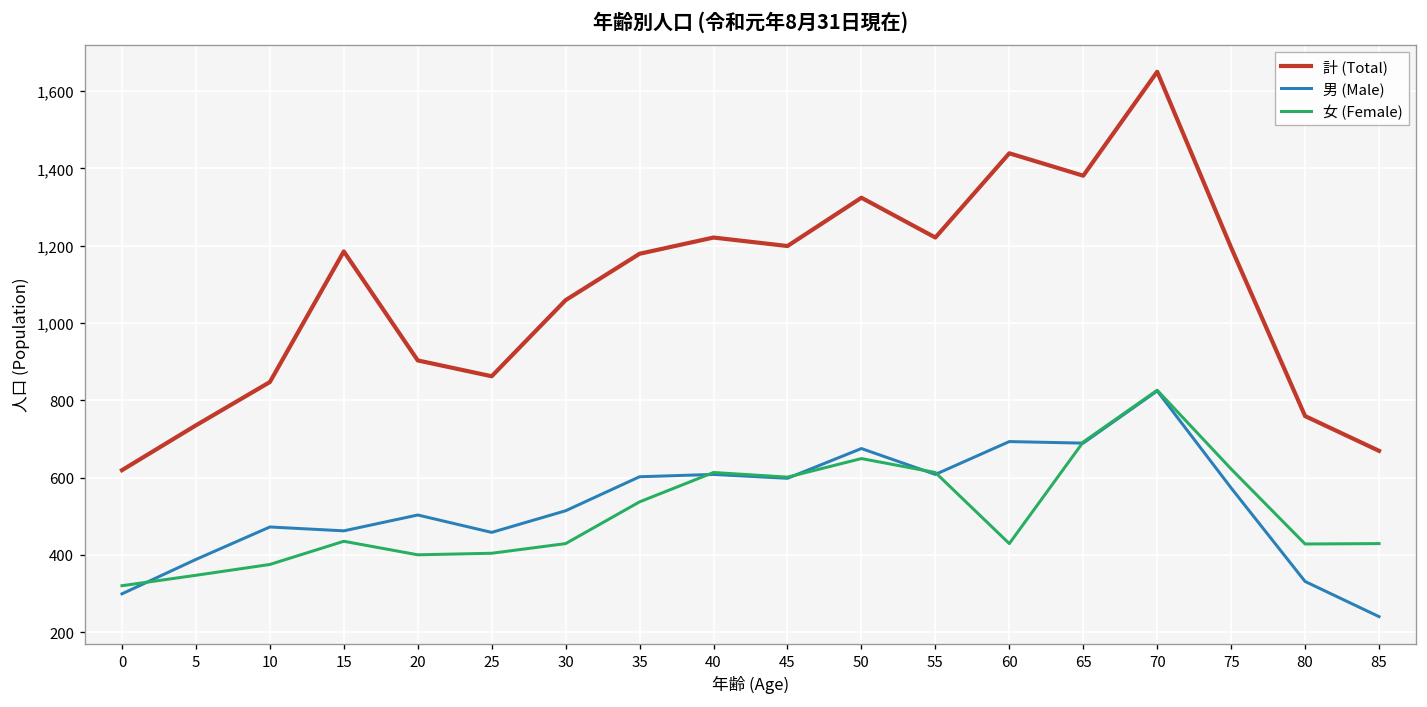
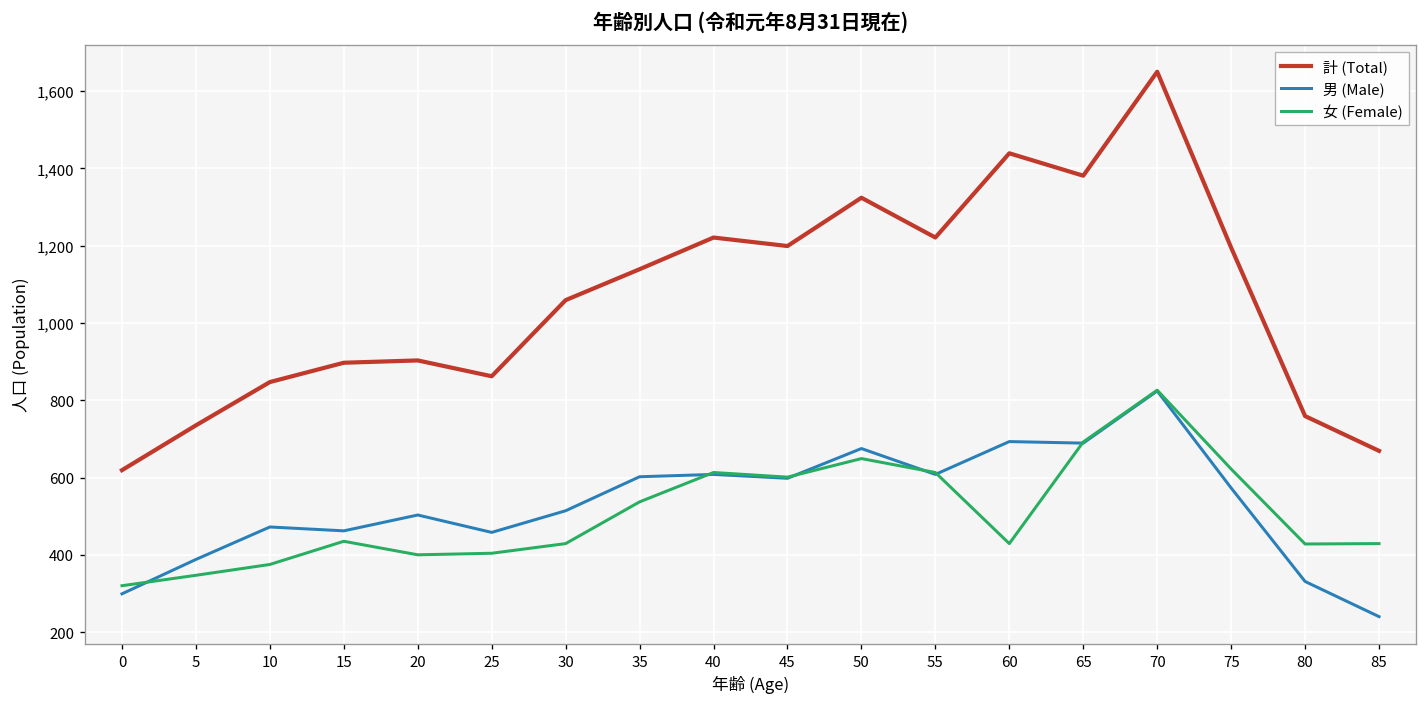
計 (Total), 15: 1,190 -> 900
計 (Total), 35: 1,180 -> 1,140
